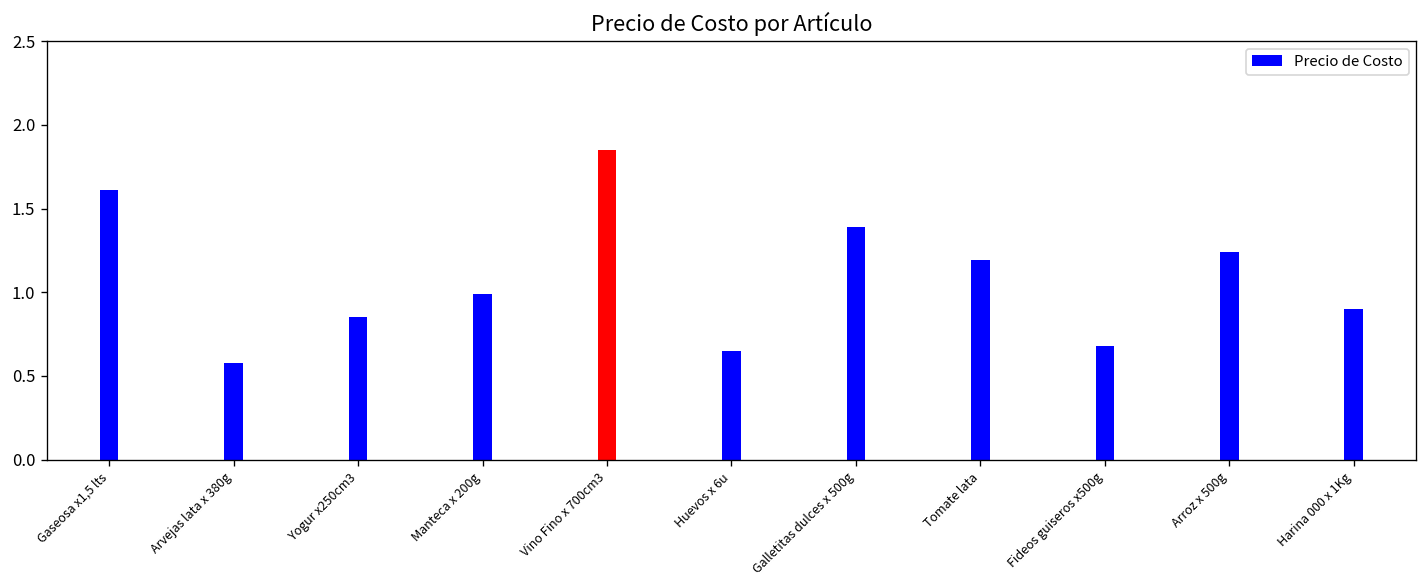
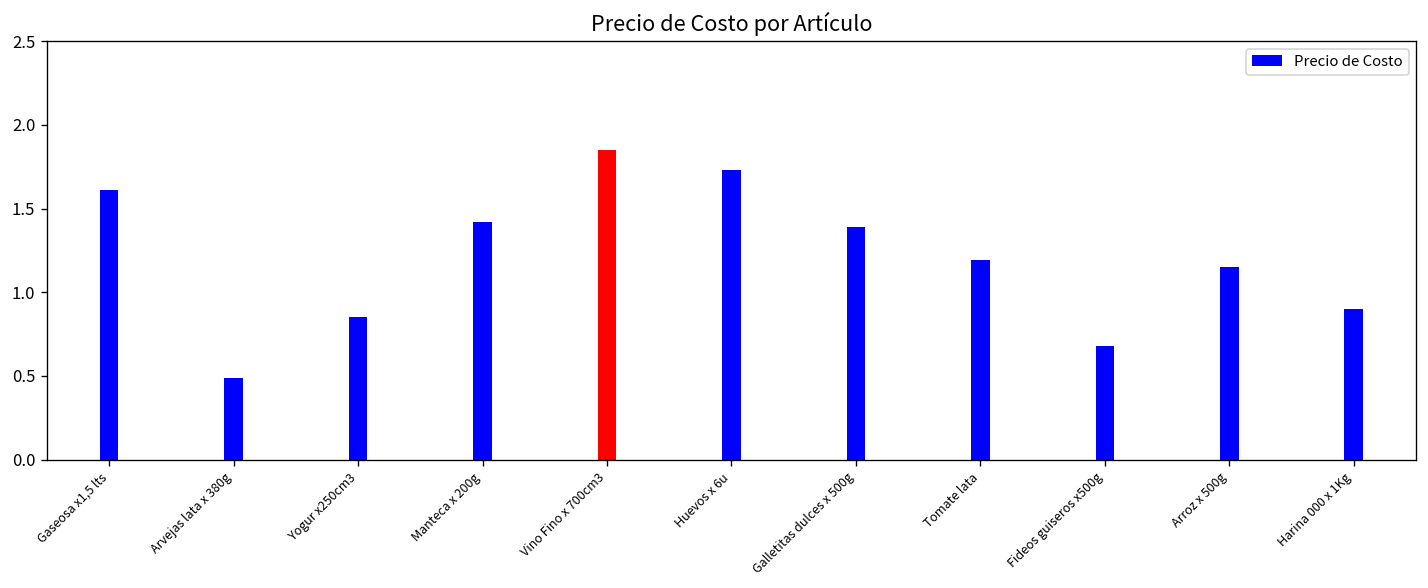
Arvejas lata x 380g: 0.58 -> 0.49
Manteca x 200g: 0.99 -> 1.42
Huevos x 6u: 0.65 -> 1.73
Arroz x 500g: 1.24 -> 1.15
